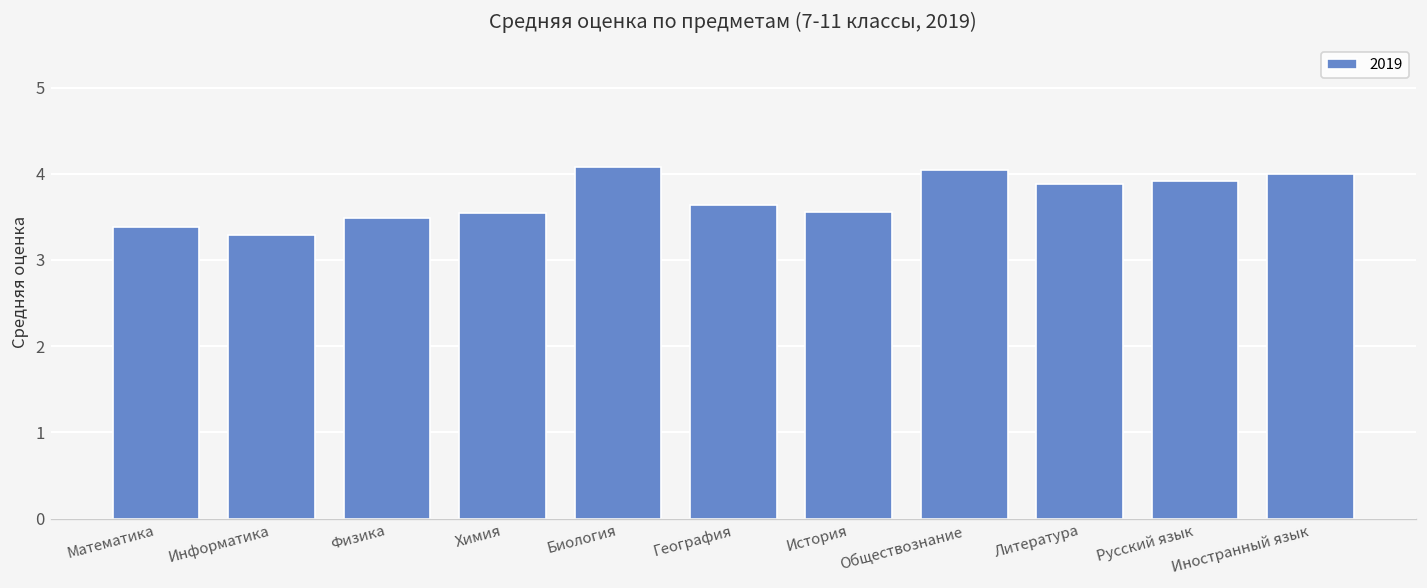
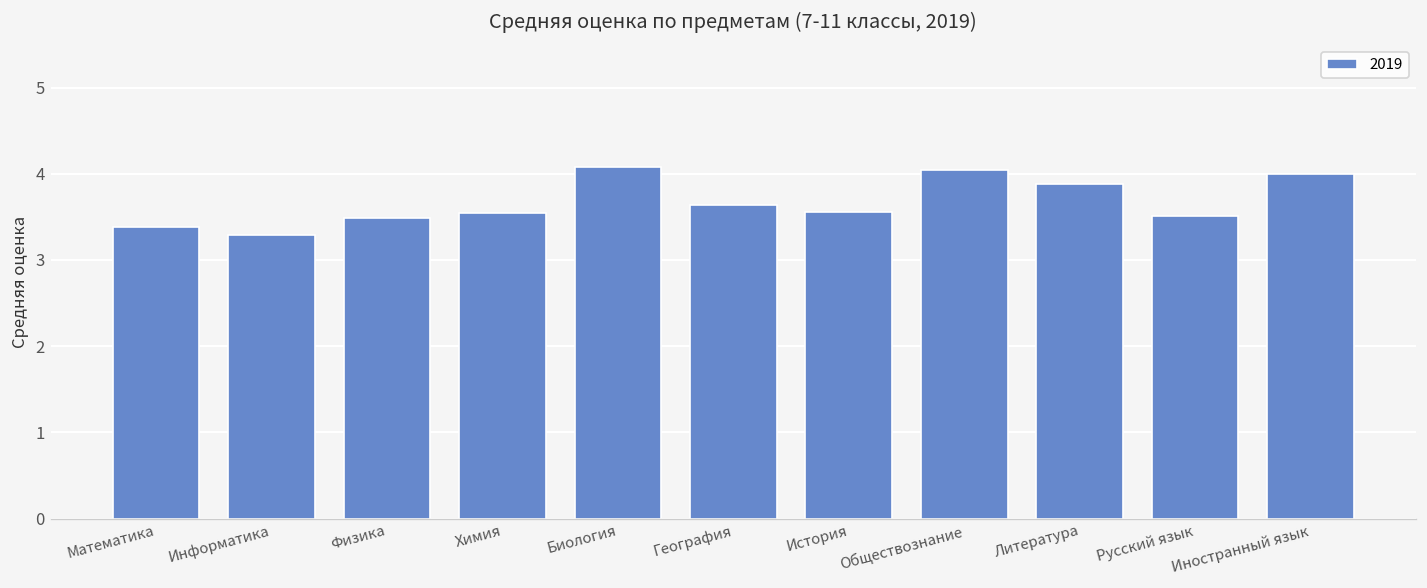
Русский язык: 3.9 -> 3.5
